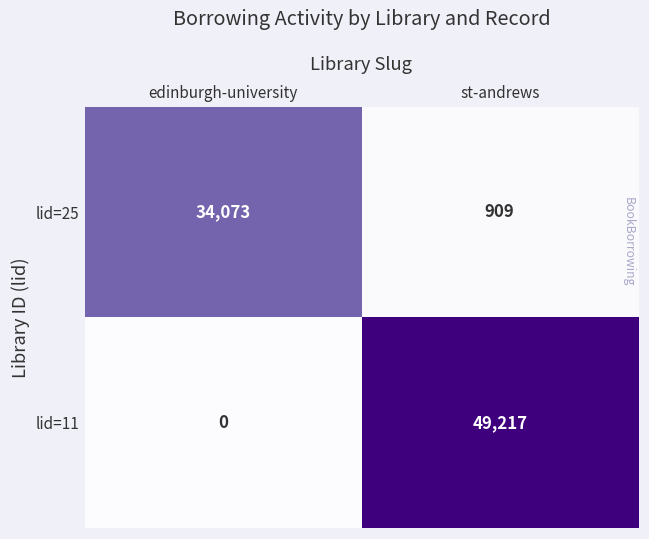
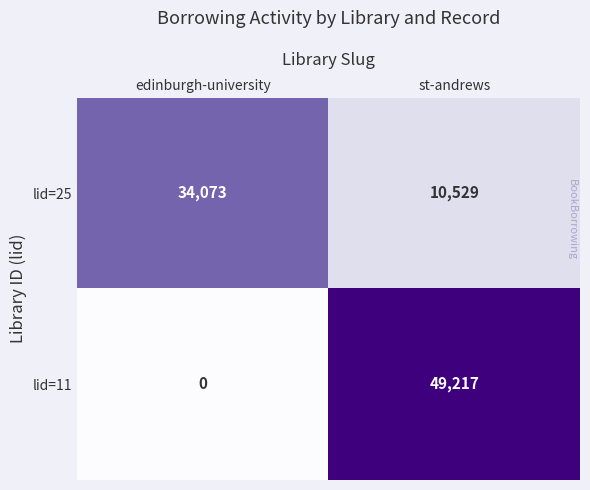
lid=25, st-andrews: 909 -> 10,529
